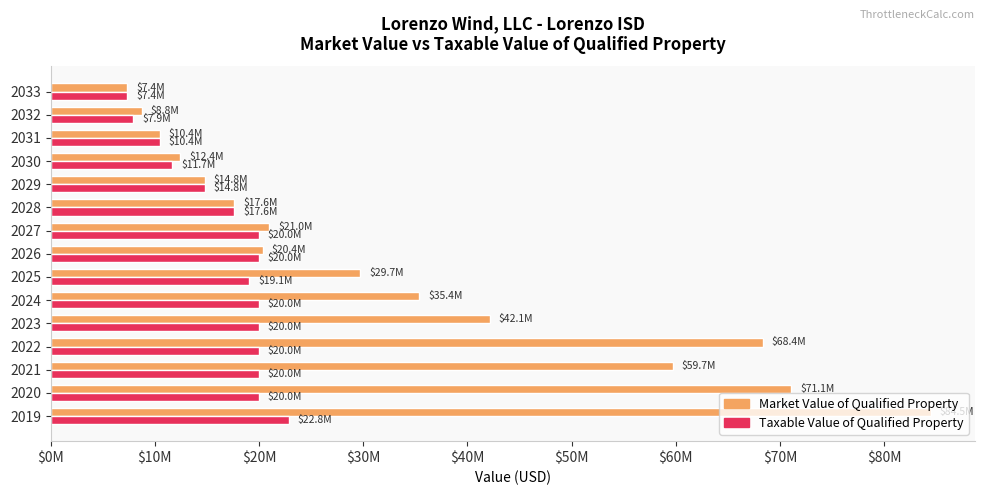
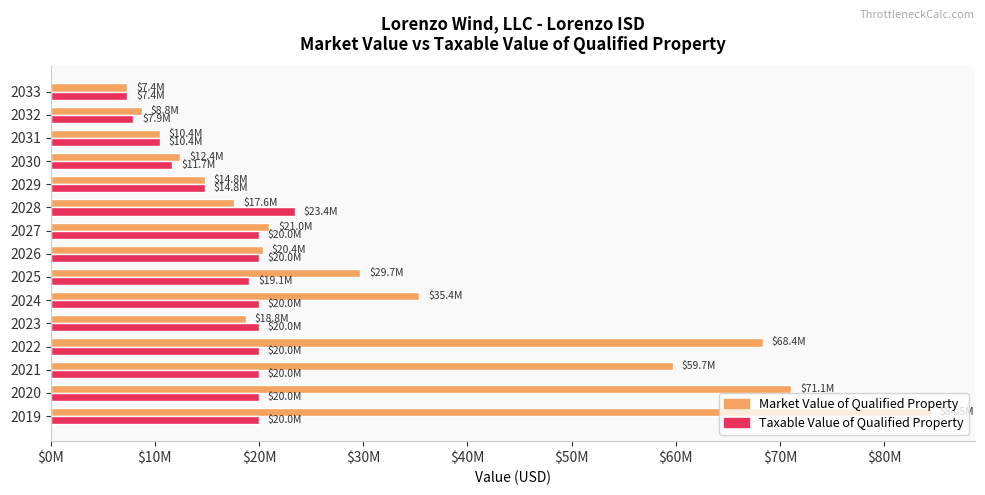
Taxable Value of Qualified Property, 2028: $17.6M -> $23.4M
Market Value of Qualified Property, 2023: $42.1M -> $18.8M
Taxable Value of Qualified Property, 2019: $22.8M -> $20.0M
